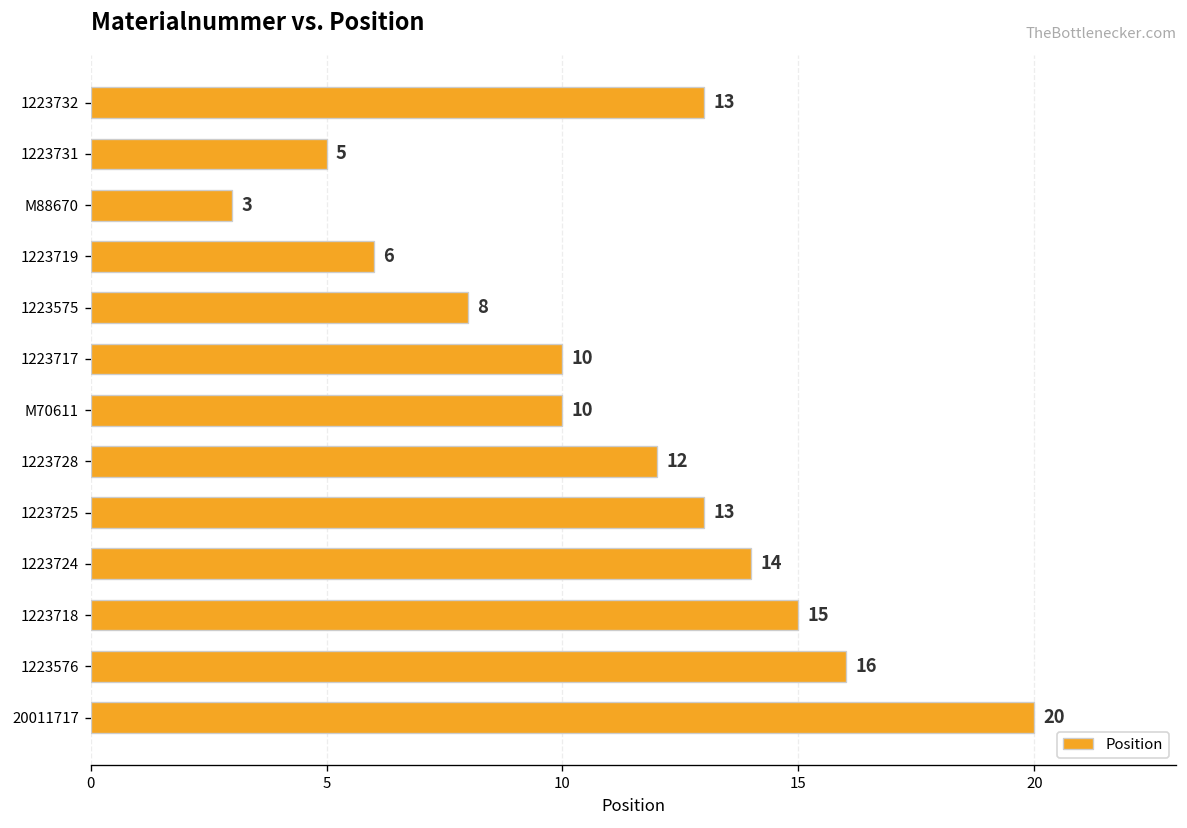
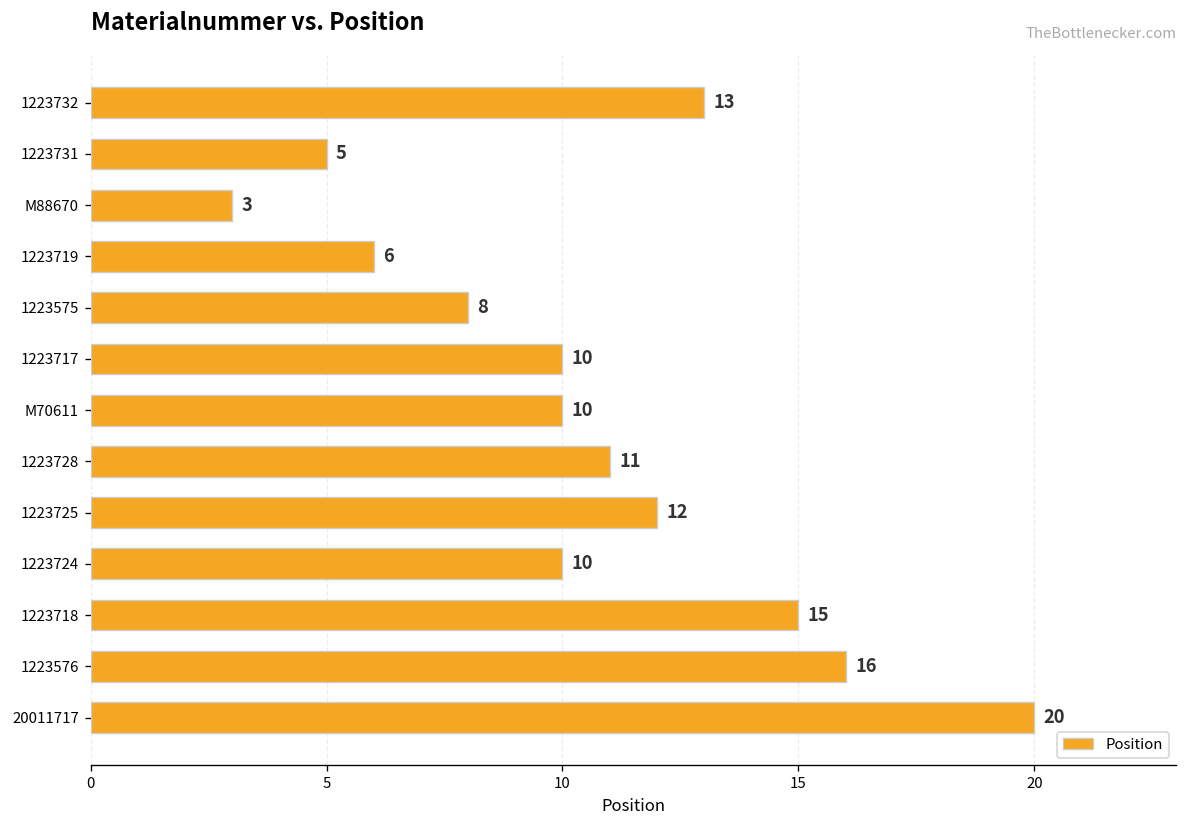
1223728: 12 -> 11
1223725: 13 -> 12
1223724: 14 -> 10
